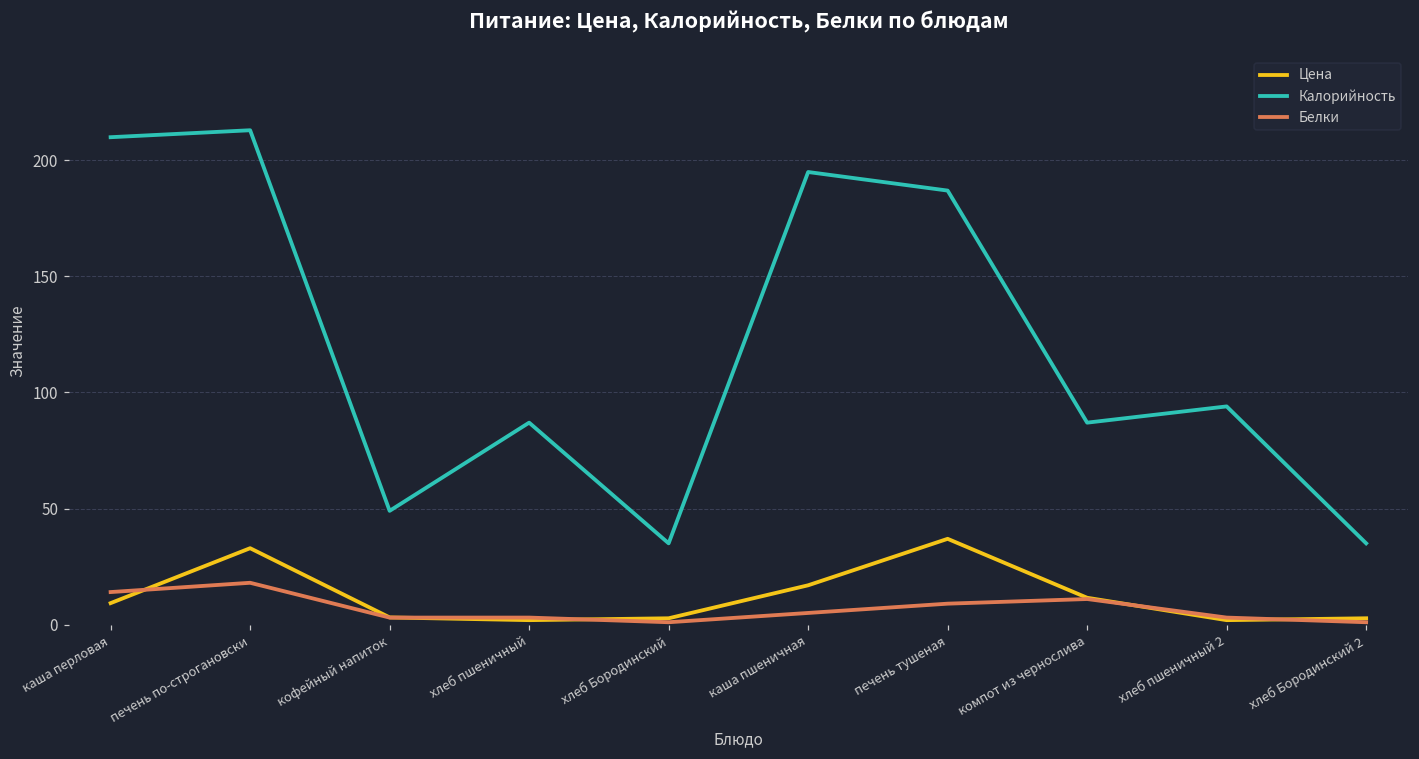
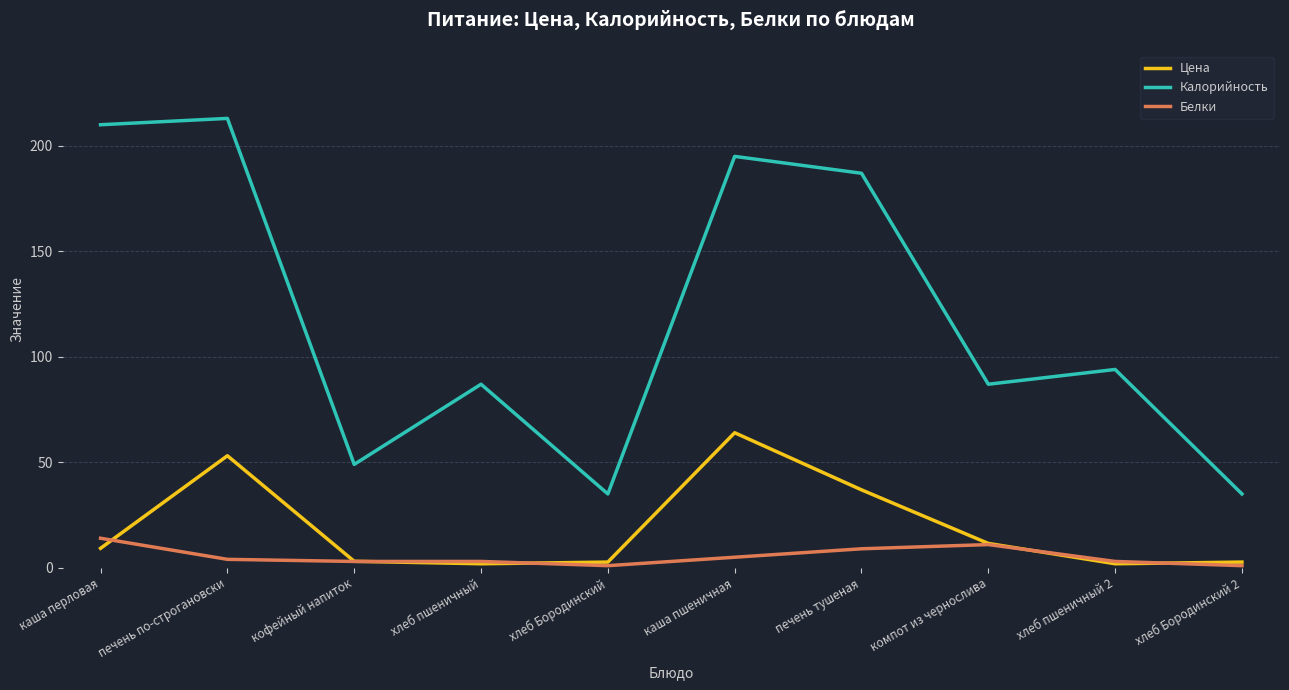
Цена, печень по-строгановски: 33 -> 53
Белки, печень по-строгановски: 18 -> 4
Цена, каша пшеничная: 17 -> 64
